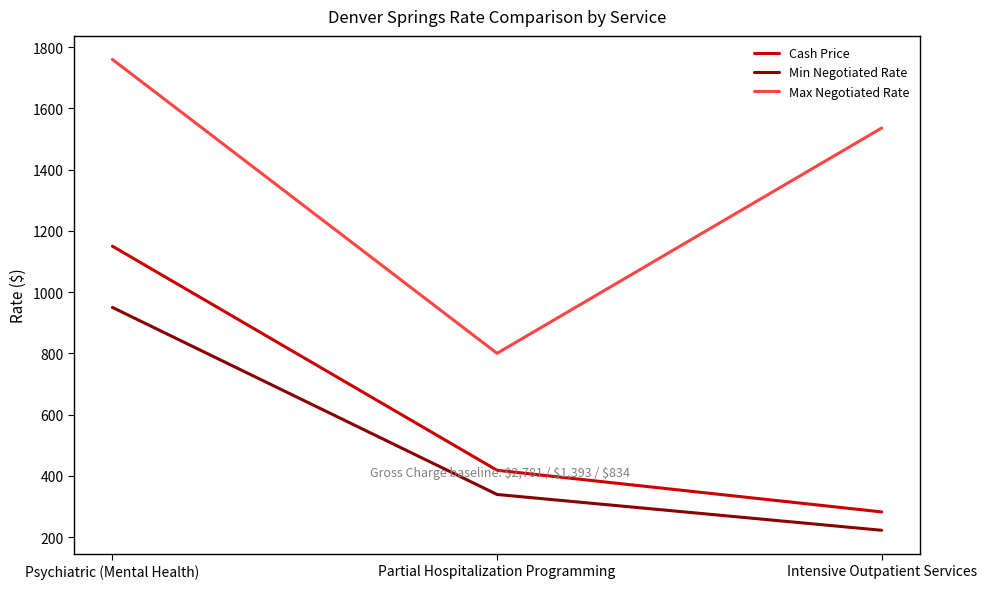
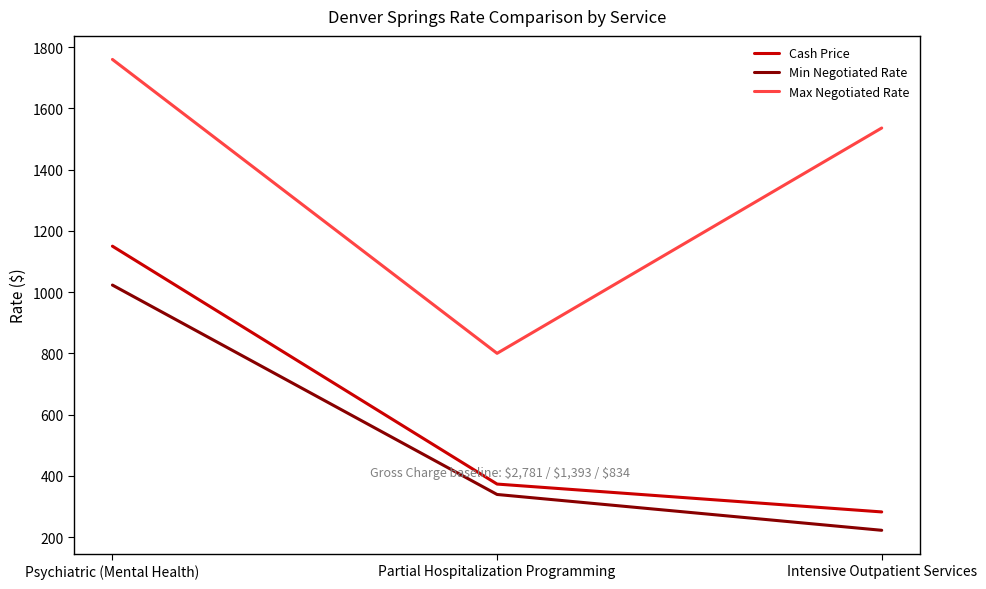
Min Negotiated Rate, Psychiatric (Mental Health): 950 -> 1020
Cash Price, Partial Hospitalization Programming: 420 -> 370
